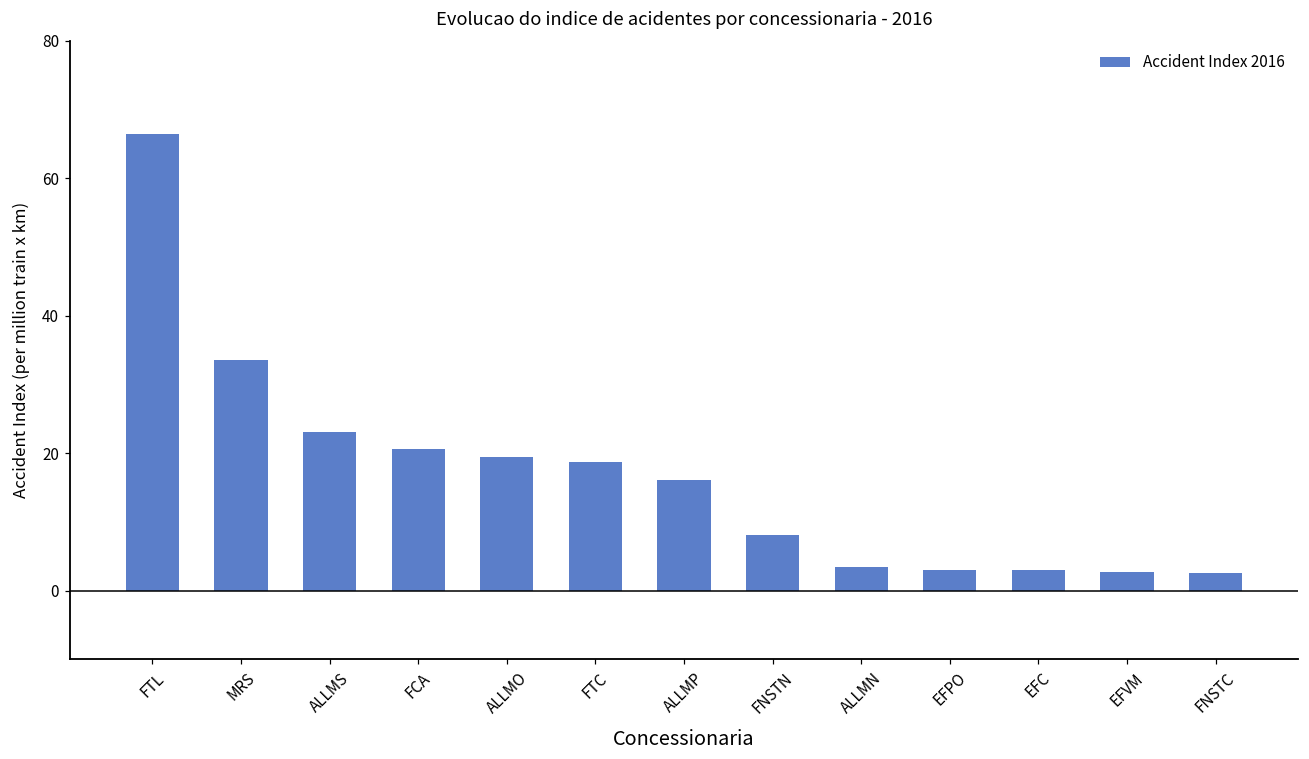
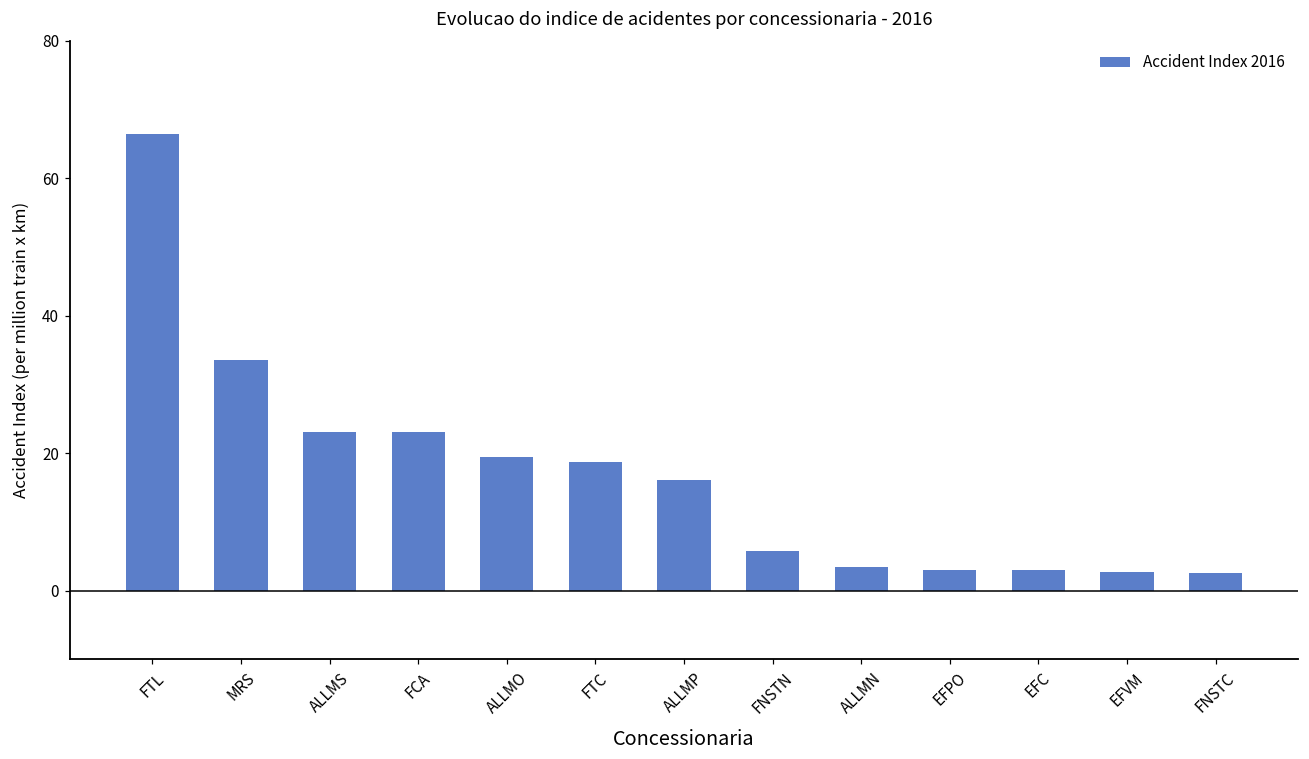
FCA: 21 -> 23
FNSTN: 8 -> 6
